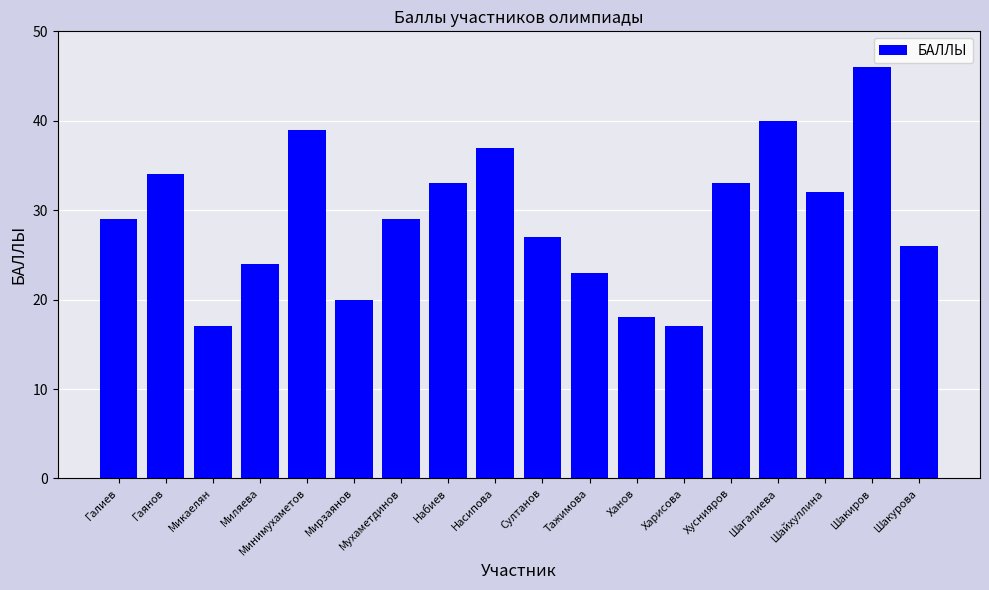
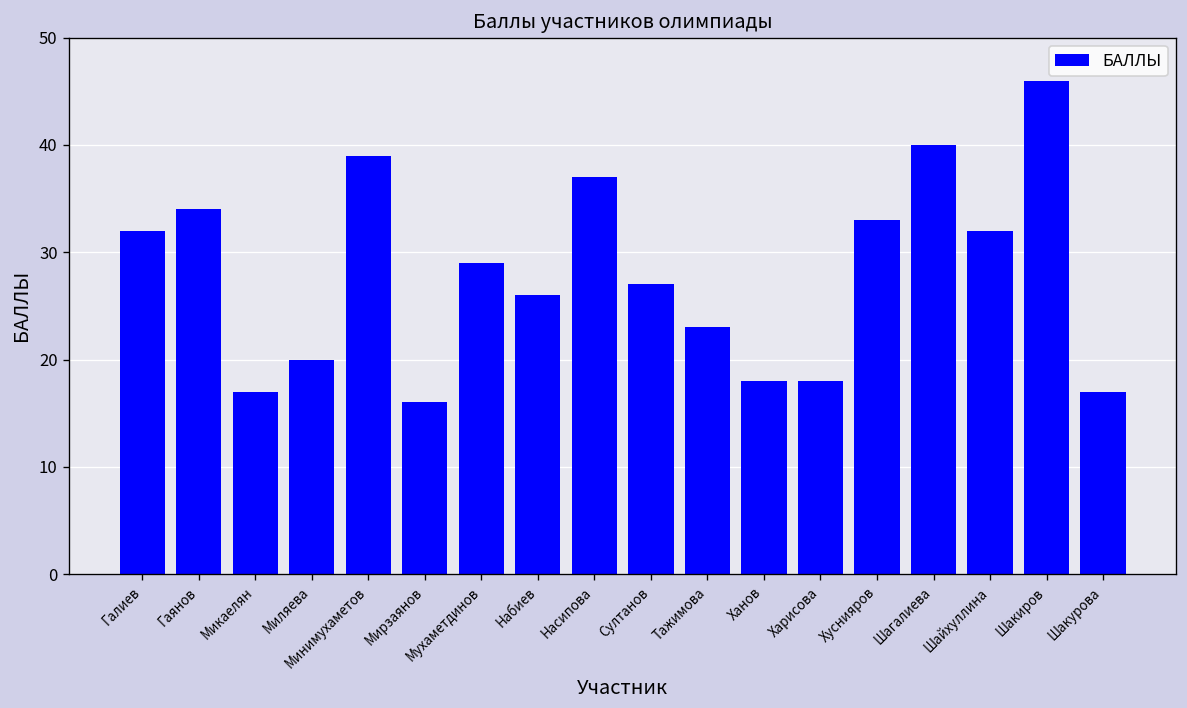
Галиев: 29 -> 32
Миляева: 24 -> 20
Мирзаянов: 20 -> 16
Набиев: 33 -> 26
Харисова: 17 -> 18
Шакурова: 26 -> 17
